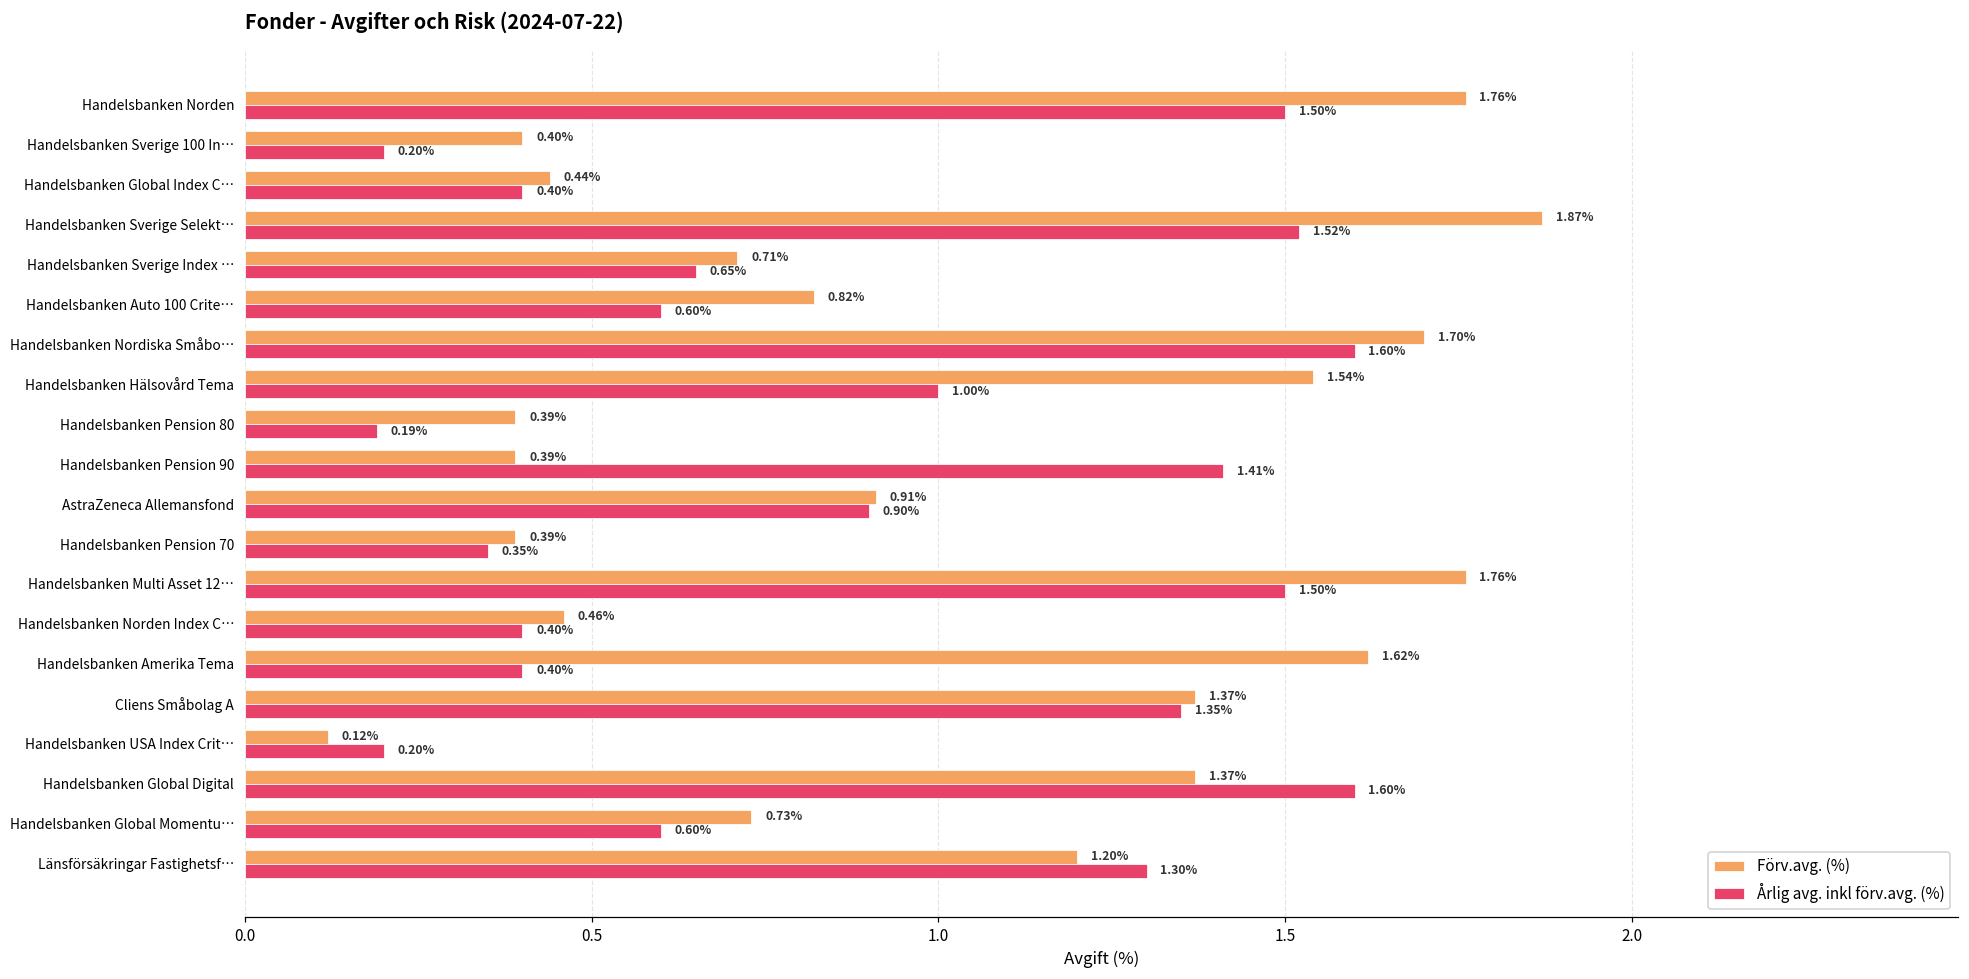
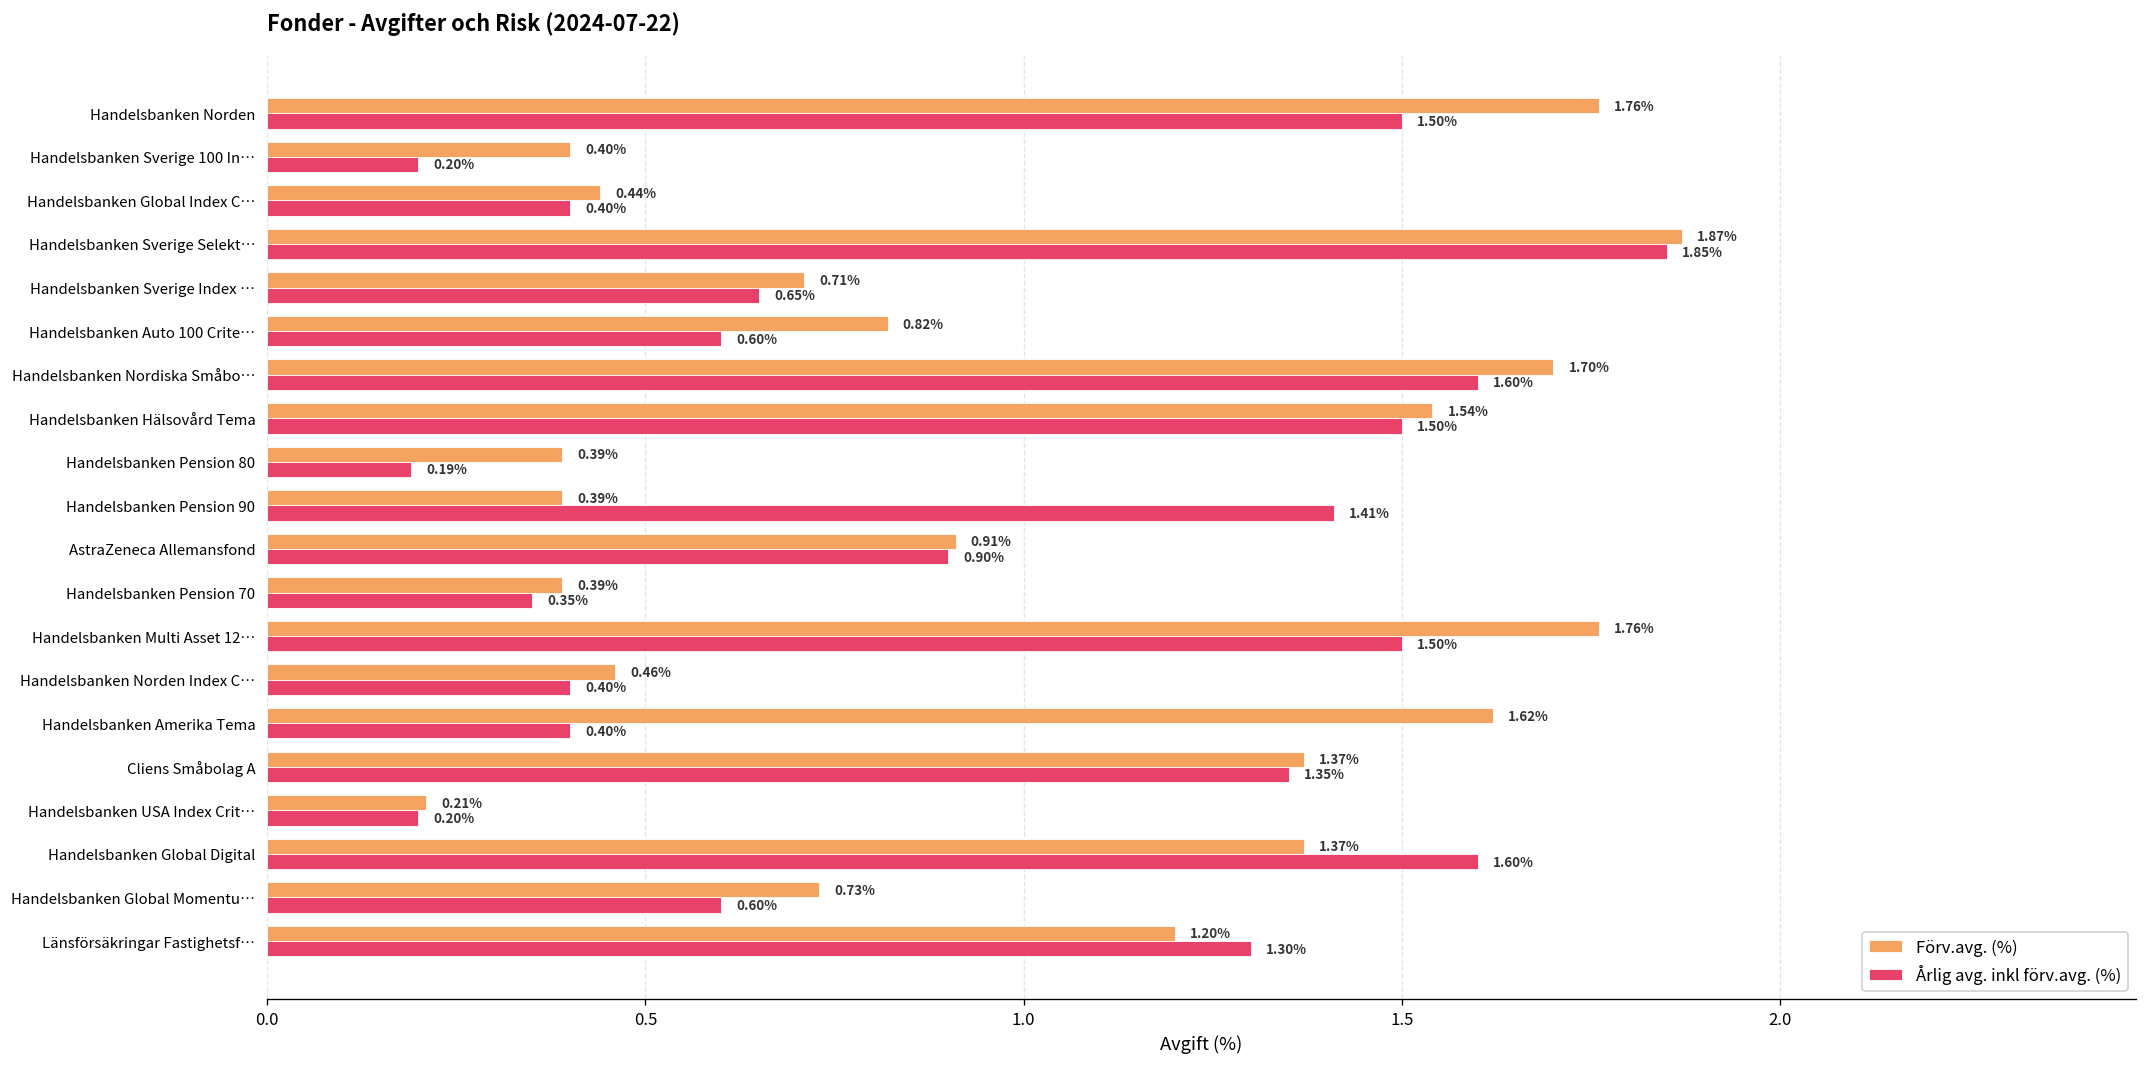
Årlig avg. inkl förv.avg. (%), Handelsbanken Sverige Selekt…: 1.52% -> 1.85%
Årlig avg. inkl förv.avg. (%), Handelsbanken Hälsovård Tema: 1.00% -> 1.50%
Förv.avg. (%), Handelsbanken USA Index Crit…: 0.12% -> 0.21%
